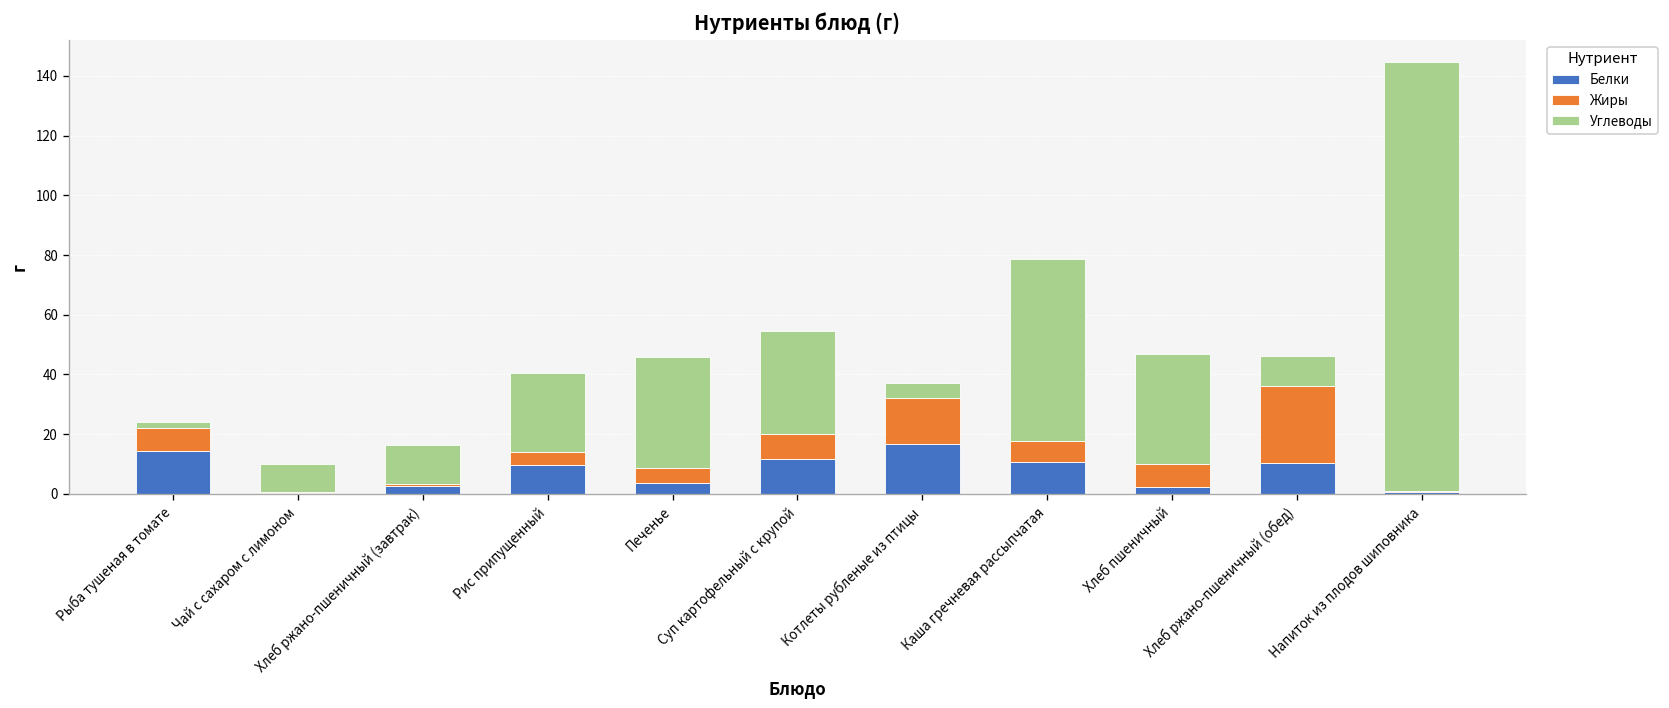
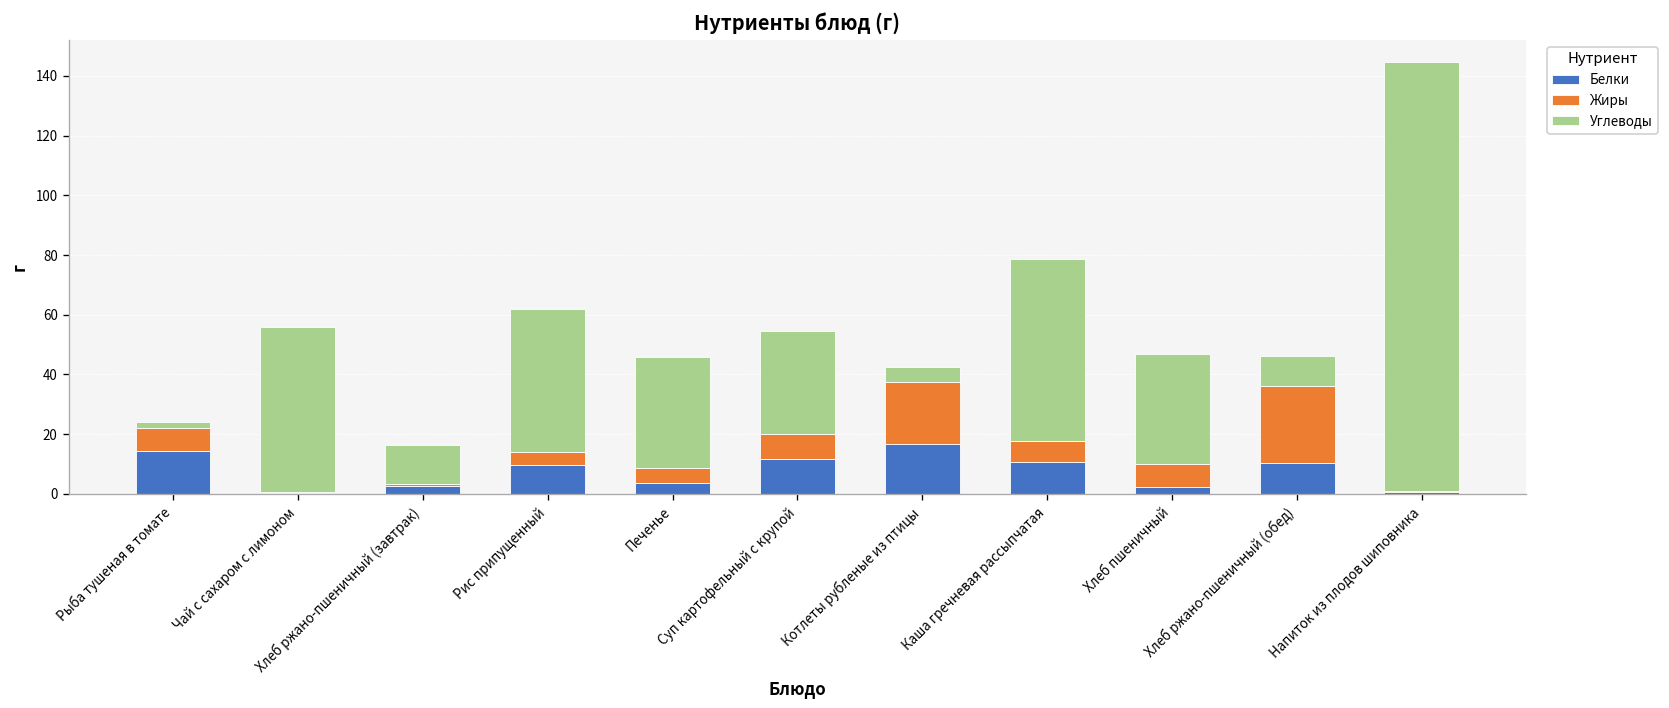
Углеводы, Чай с сахаром с лимоном: 10 -> 55
Углеводы, Рис припущенный: 27 -> 48
Жиры, Котлеты рубленые из птицы: 15 -> 21
